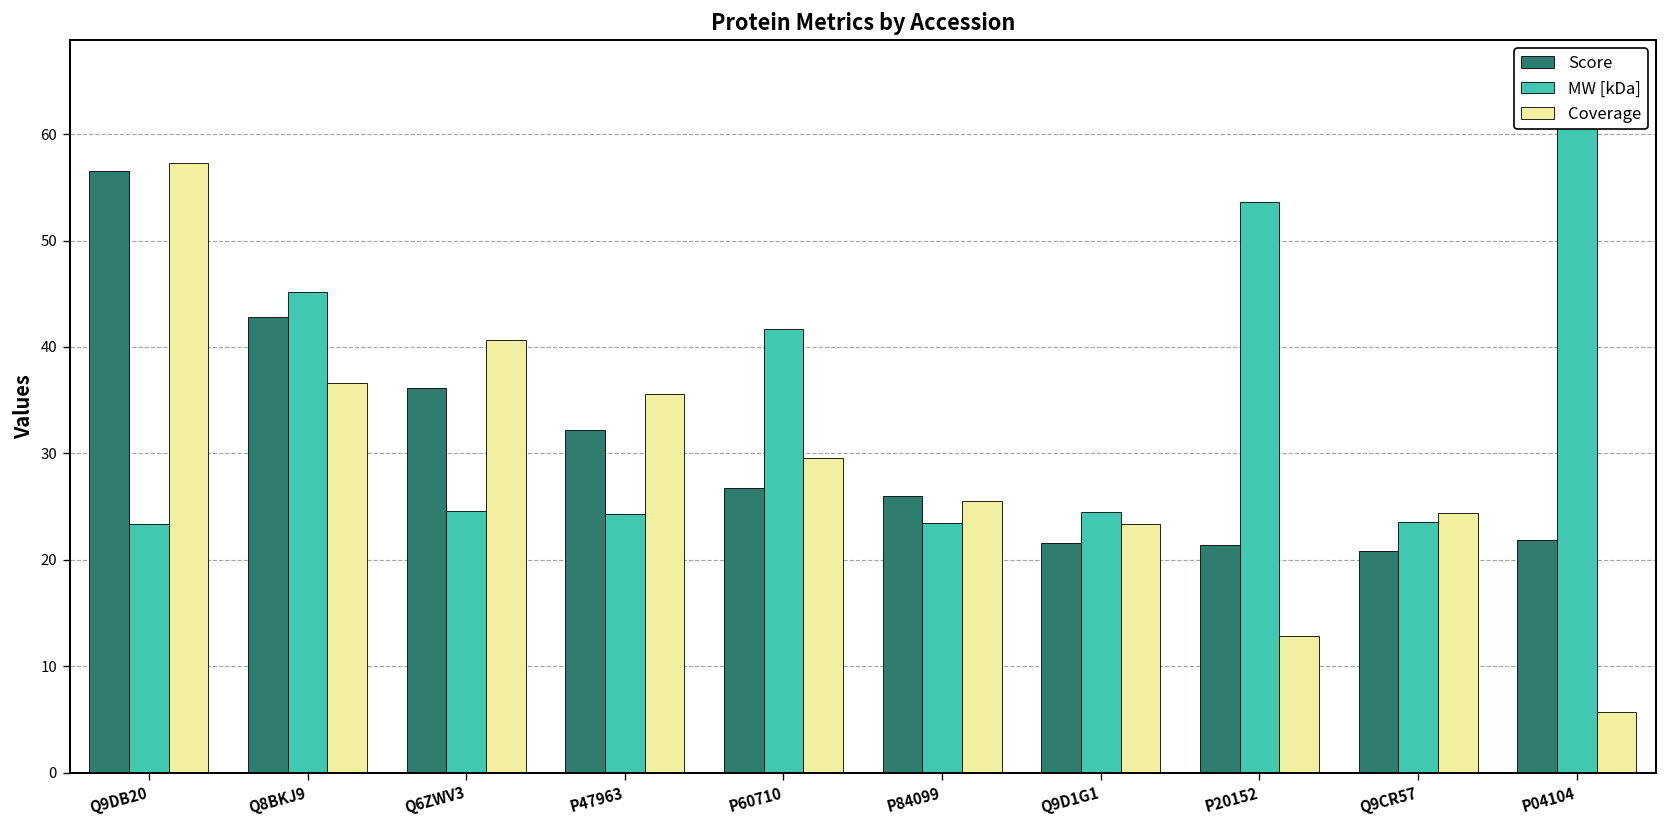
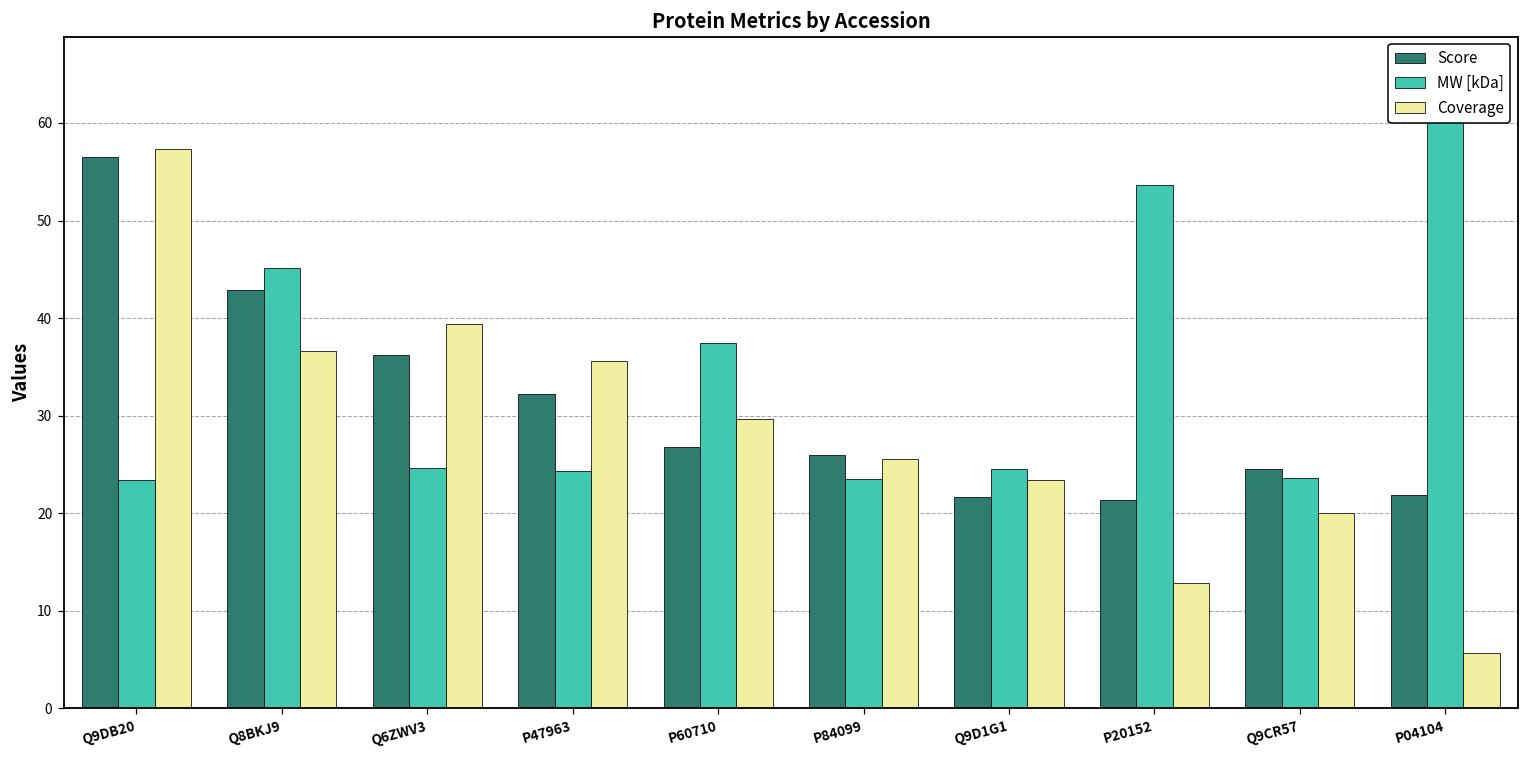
Coverage, Q6ZWV3: 41 -> 39
MW [kDa], P60710: 42 -> 37
Score, Q9CR57: 21 -> 25
Coverage, Q9CR57: 24 -> 20
